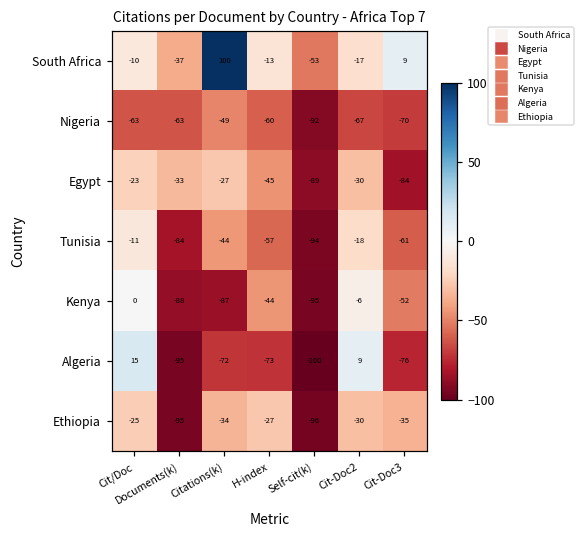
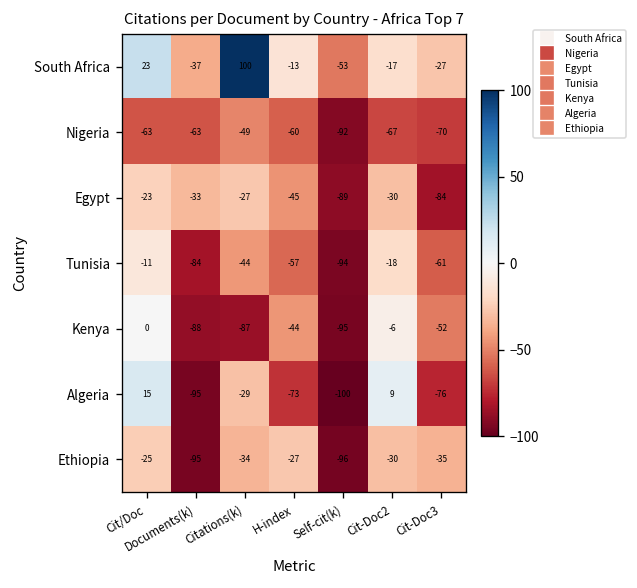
South Africa, Cit/Doc: -10 -> 23
South Africa, Cit-Doc3: 9 -> -27
Algeria, Citations(k): -72 -> -29
